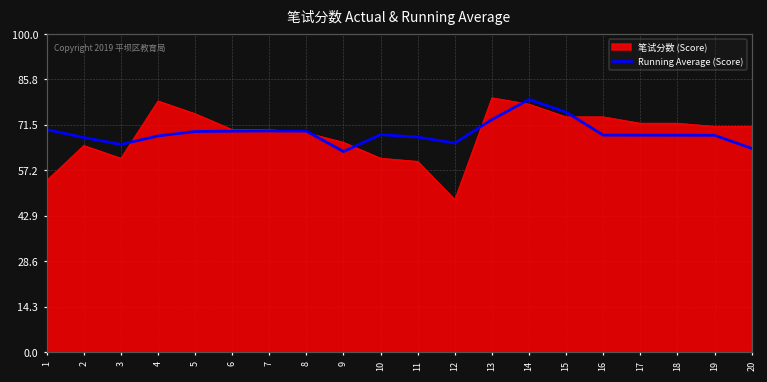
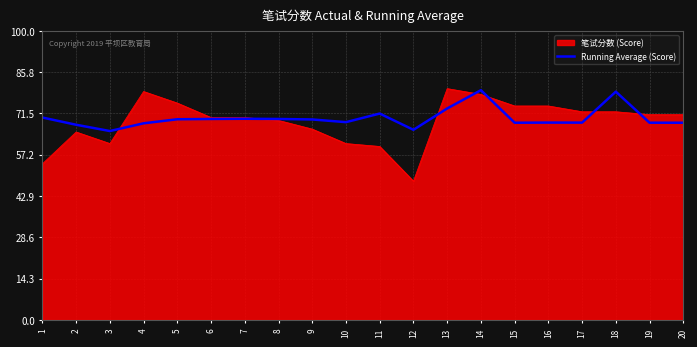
Running Average (Score), 9: 63 -> 69
Running Average (Score), 11: 68 -> 71
Running Average (Score), 15: 76 -> 68
Running Average (Score), 18: 68 -> 79
Running Average (Score), 20: 64 -> 68
